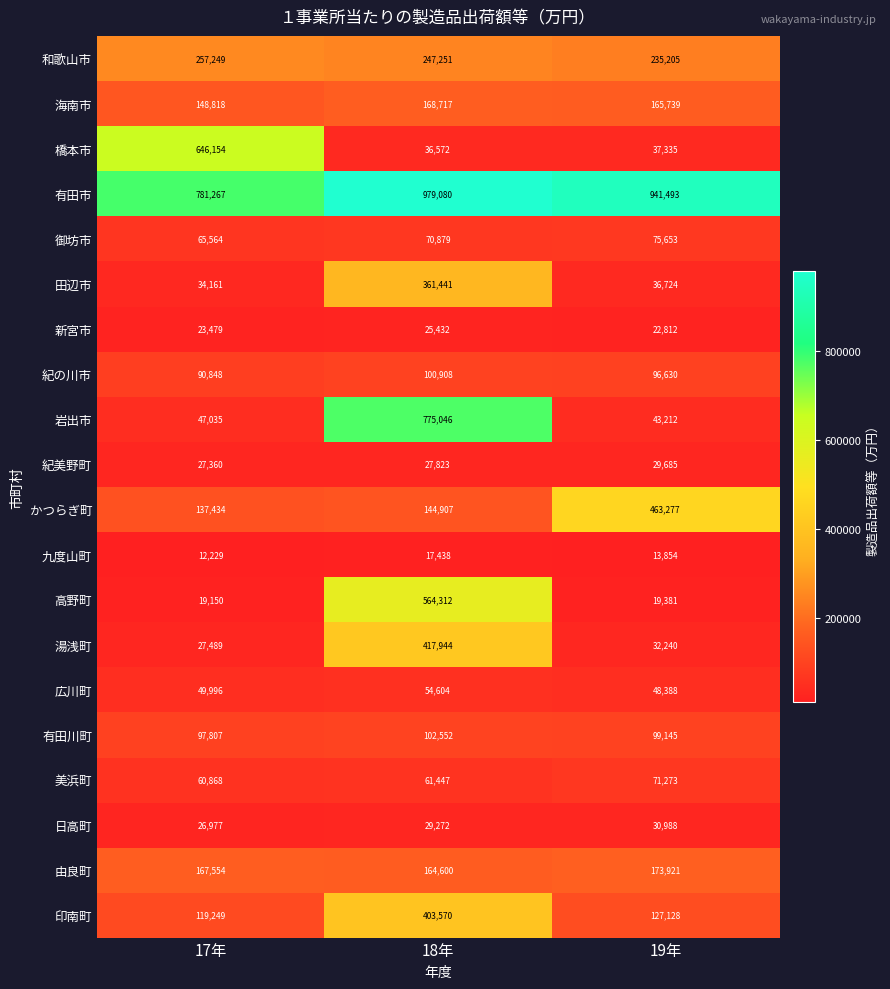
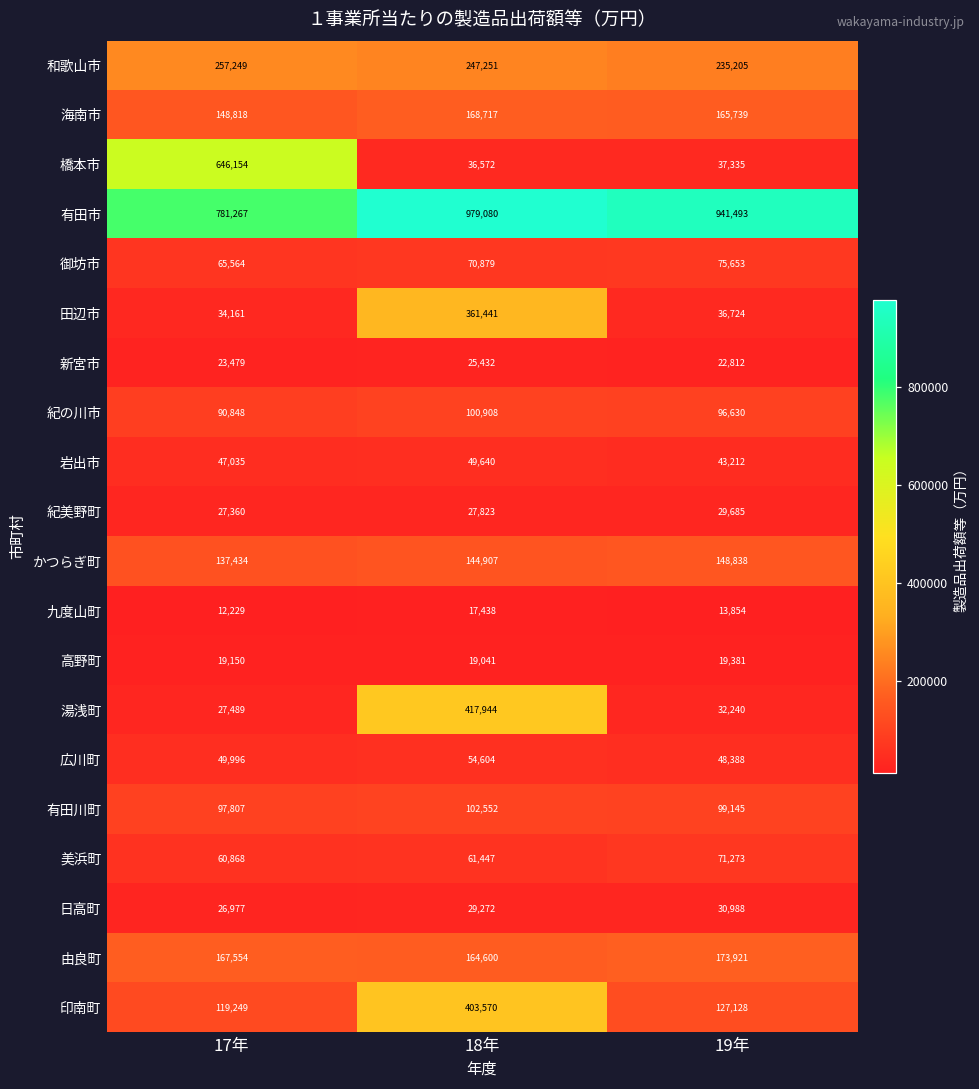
岩出市, 18年: 775,046 -> 49,640
かつらぎ町, 19年: 463,277 -> 148,838
高野町, 18年: 564,312 -> 19,041
